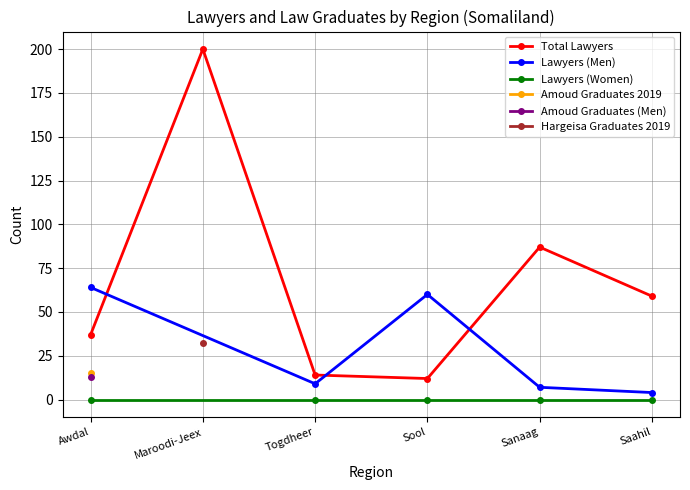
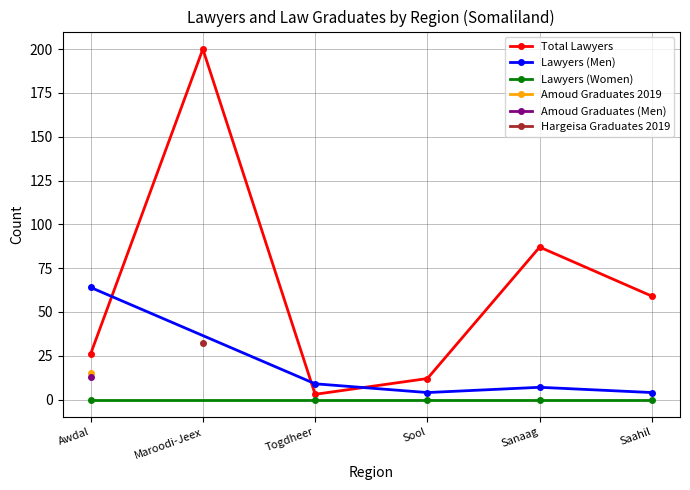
Total Lawyers, Awdal: 37 -> 26
Total Lawyers, Togdheer: 14 -> 3
Lawyers (Men), Sool: 60 -> 4
